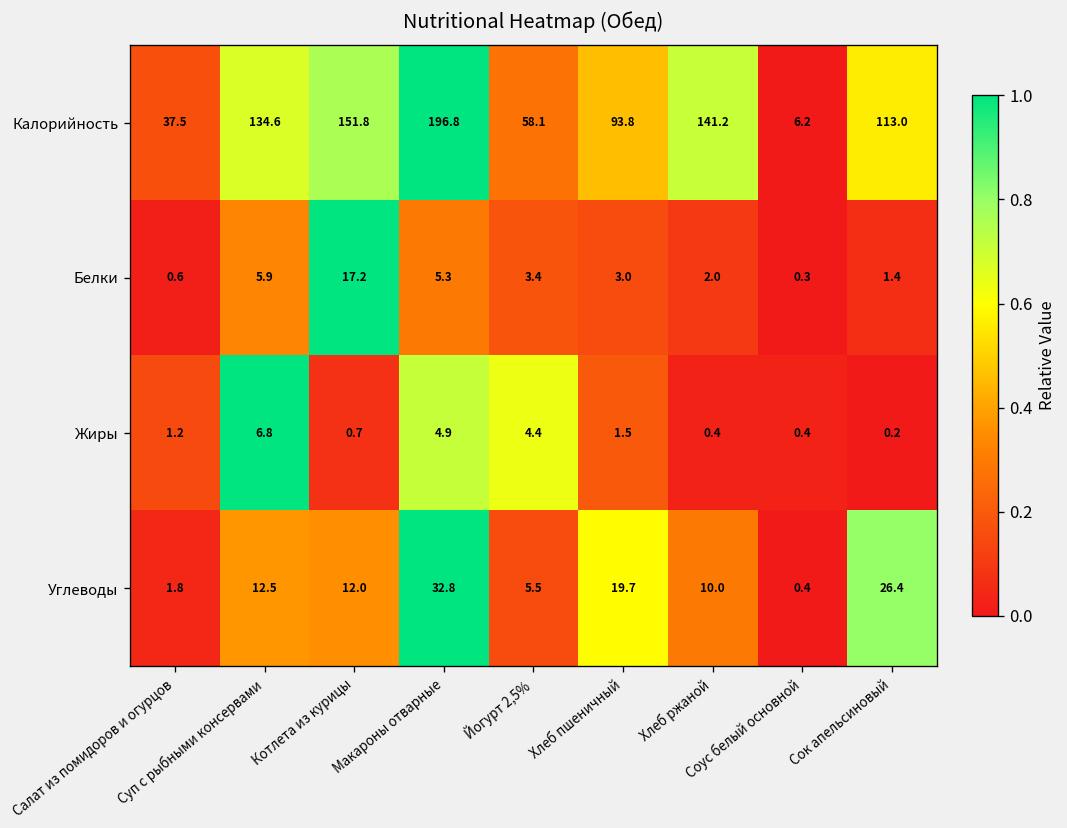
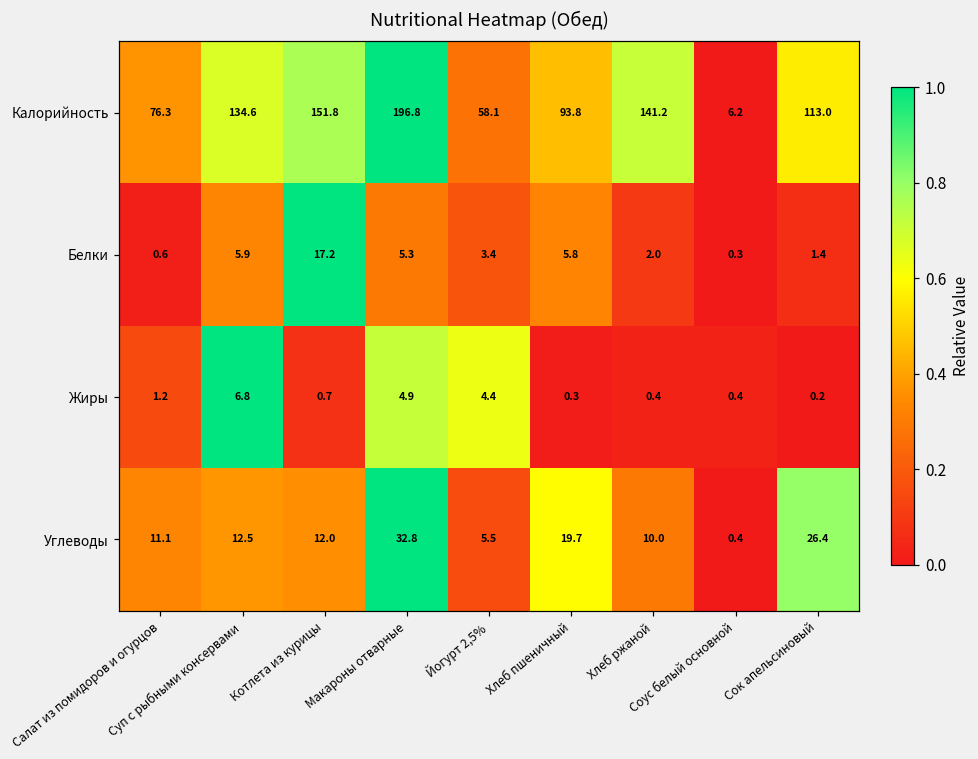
Калорийность, Салат из помидоров и огурцов: 37.5 -> 76.3
Белки, Хлеб пшеничный: 3.0 -> 5.8
Жиры, Хлеб пшеничный: 1.5 -> 0.3
Углеводы, Салат из помидоров и огурцов: 1.8 -> 11.1
